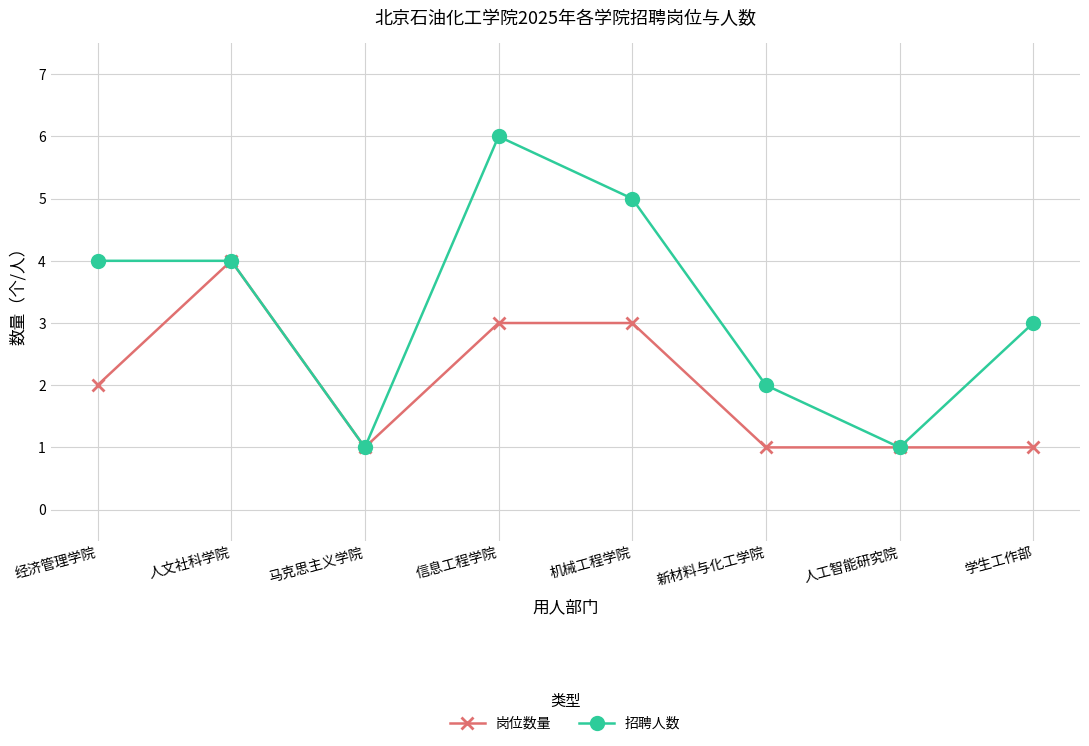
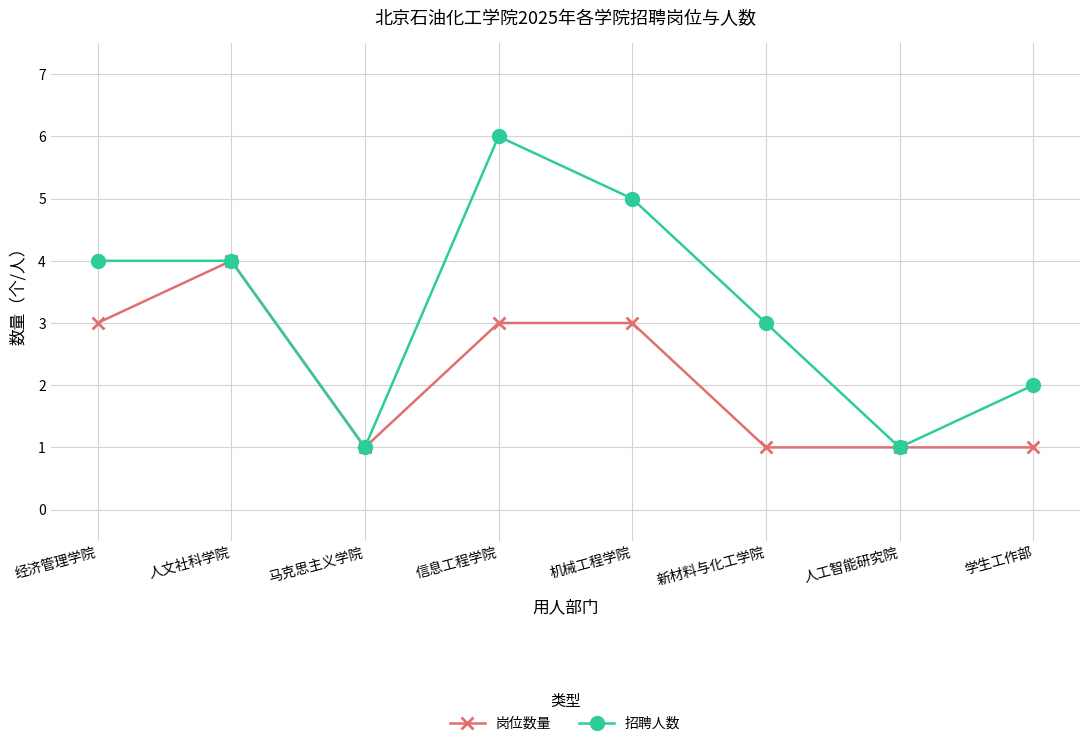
岗位数量, 经济管理学院: 2 -> 3
招聘人数, 新材料与化工学院: 2 -> 3
招聘人数, 学生工作部: 3 -> 2
